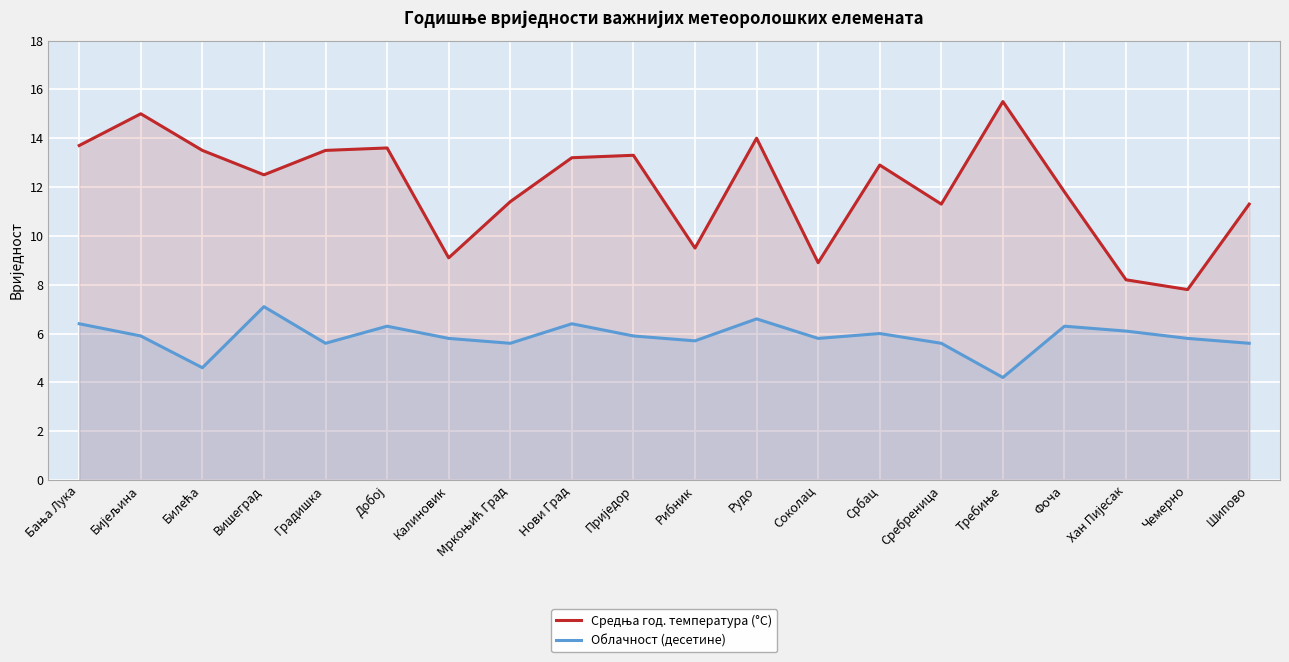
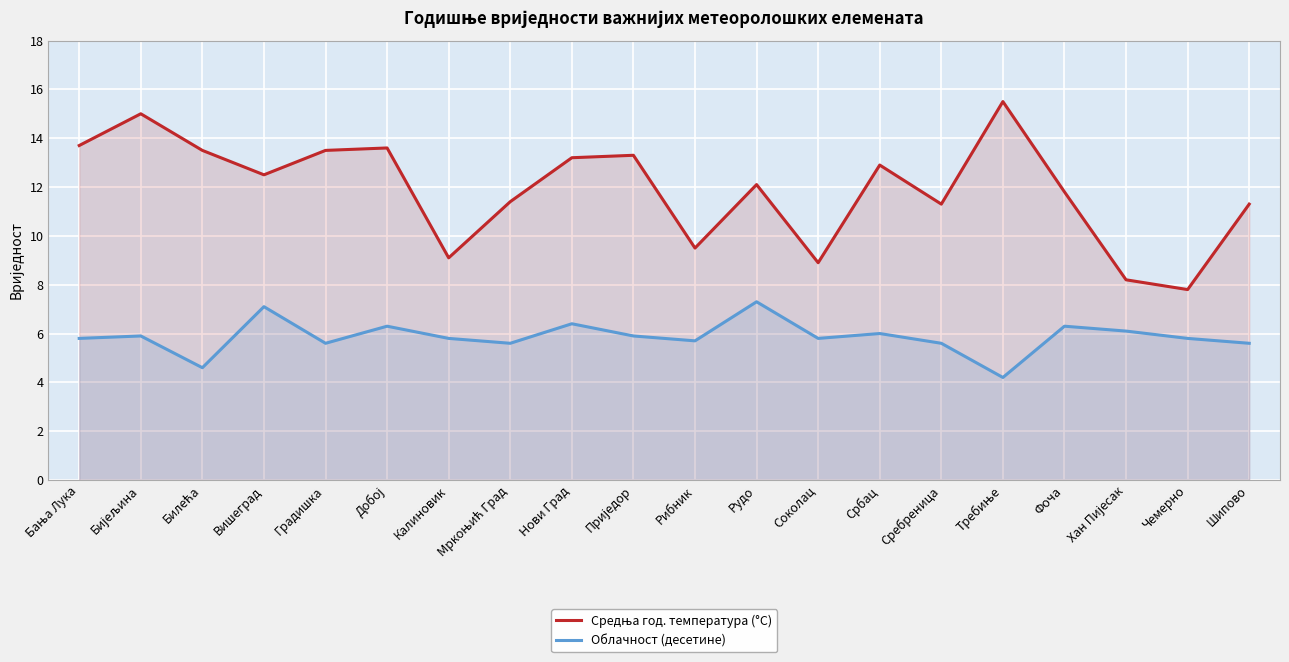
Облачност (десетине), Бања Лука: 6.4 -> 5.8
Средња год. температура (°C), Рудо: 14.0 -> 12.1
Облачност (десетине), Рудо: 6.6 -> 7.3
